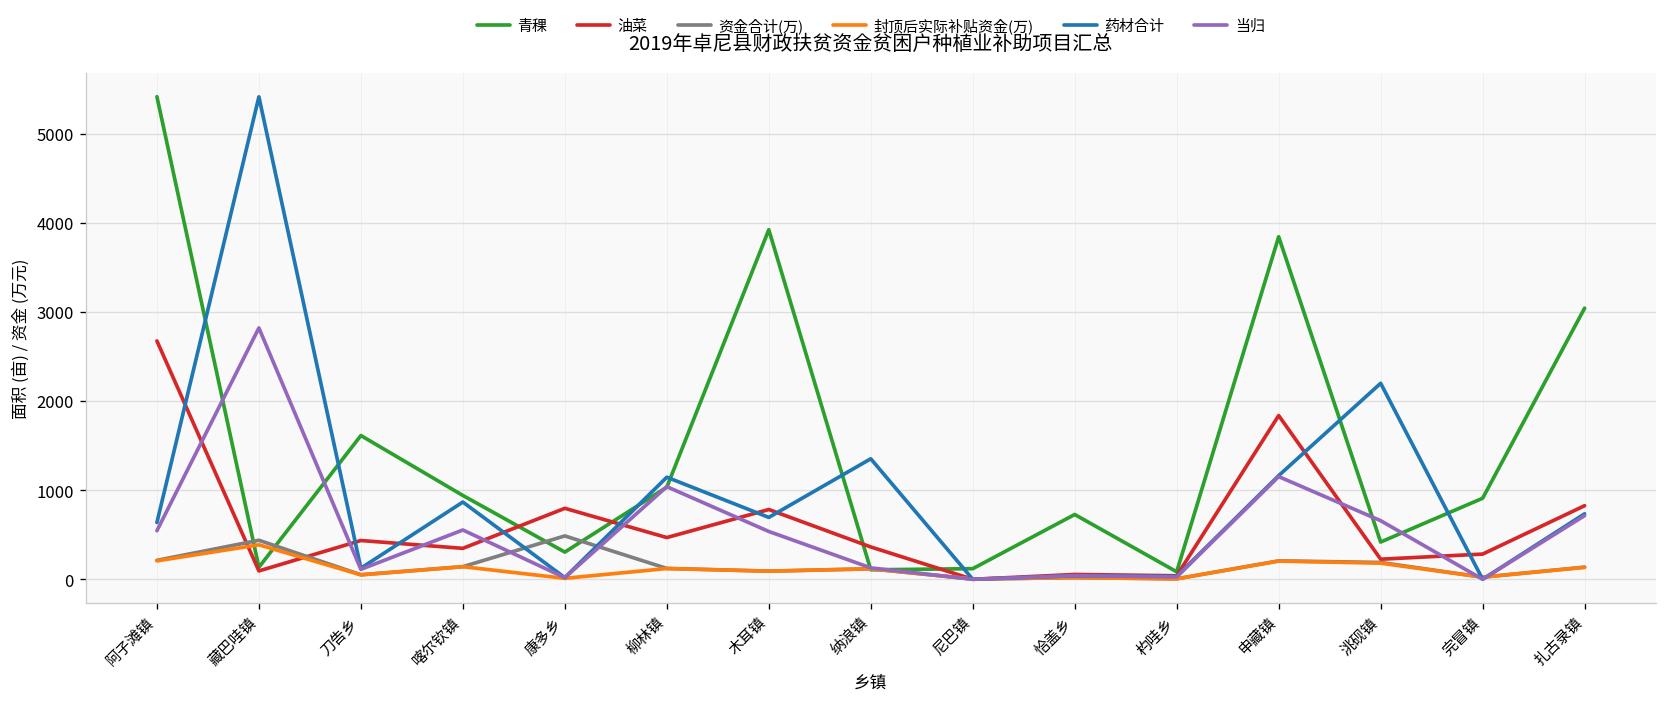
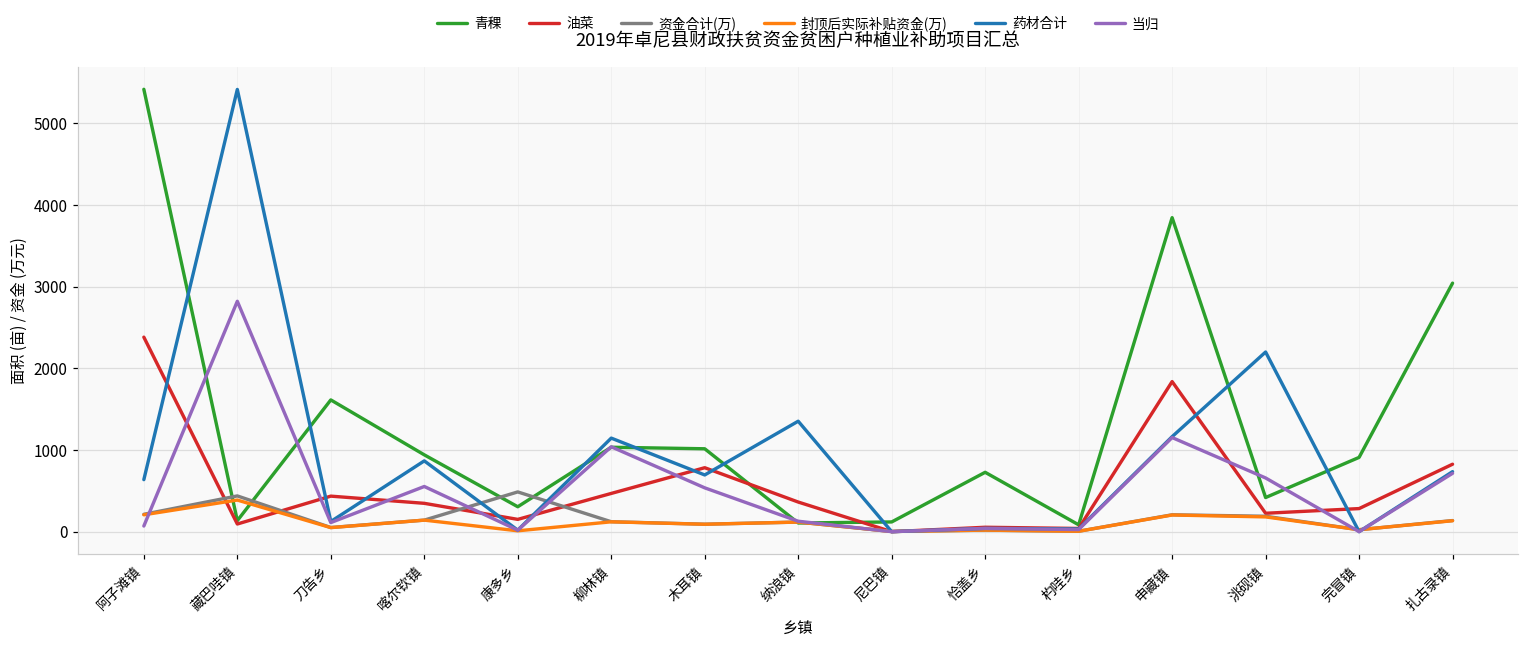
油菜, 阿子滩镇: 2700 -> 2400
当归, 阿子滩镇: 500 -> 100
油菜, 康多乡: 800 -> 200
青稞, 木耳镇: 3900 -> 1000
